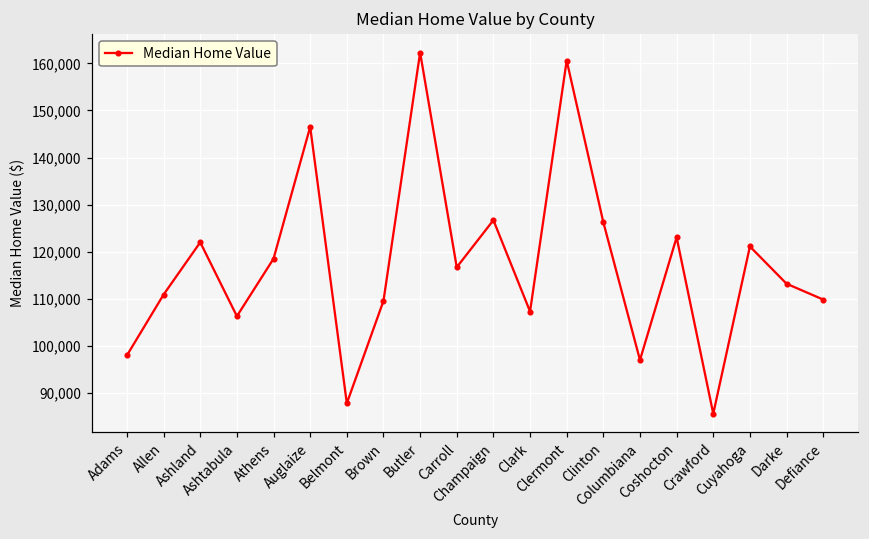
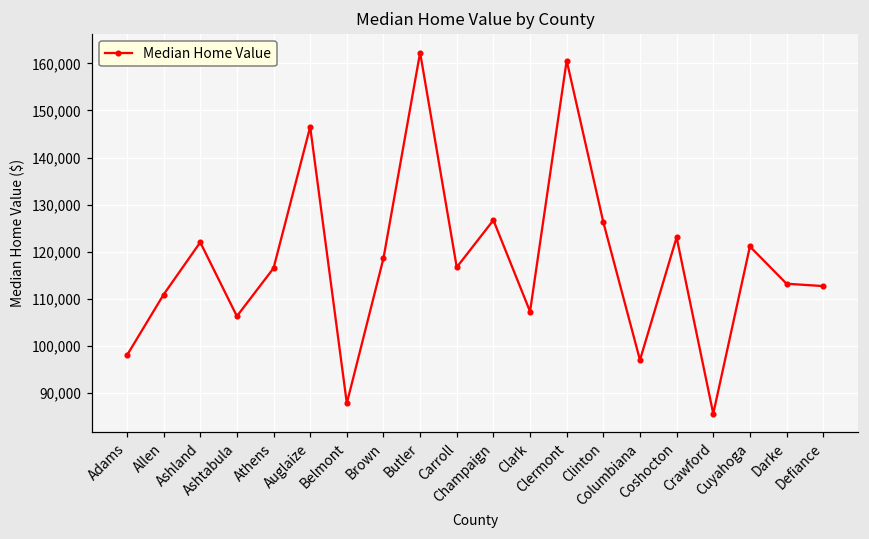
Athens: 119,000 -> 117,000
Brown: 110,000 -> 119,000
Defiance: 110,000 -> 113,000
